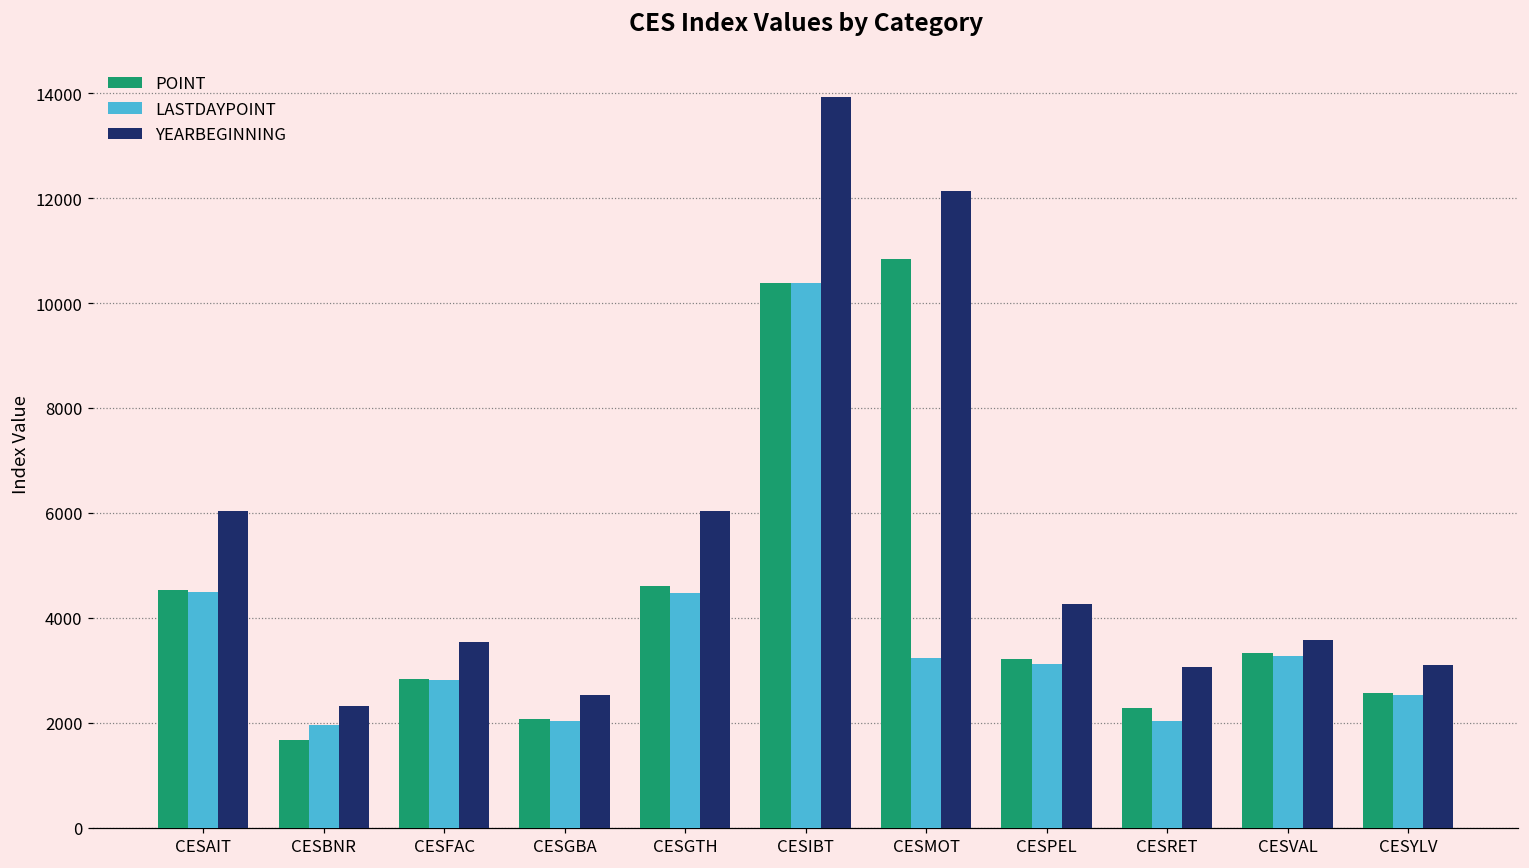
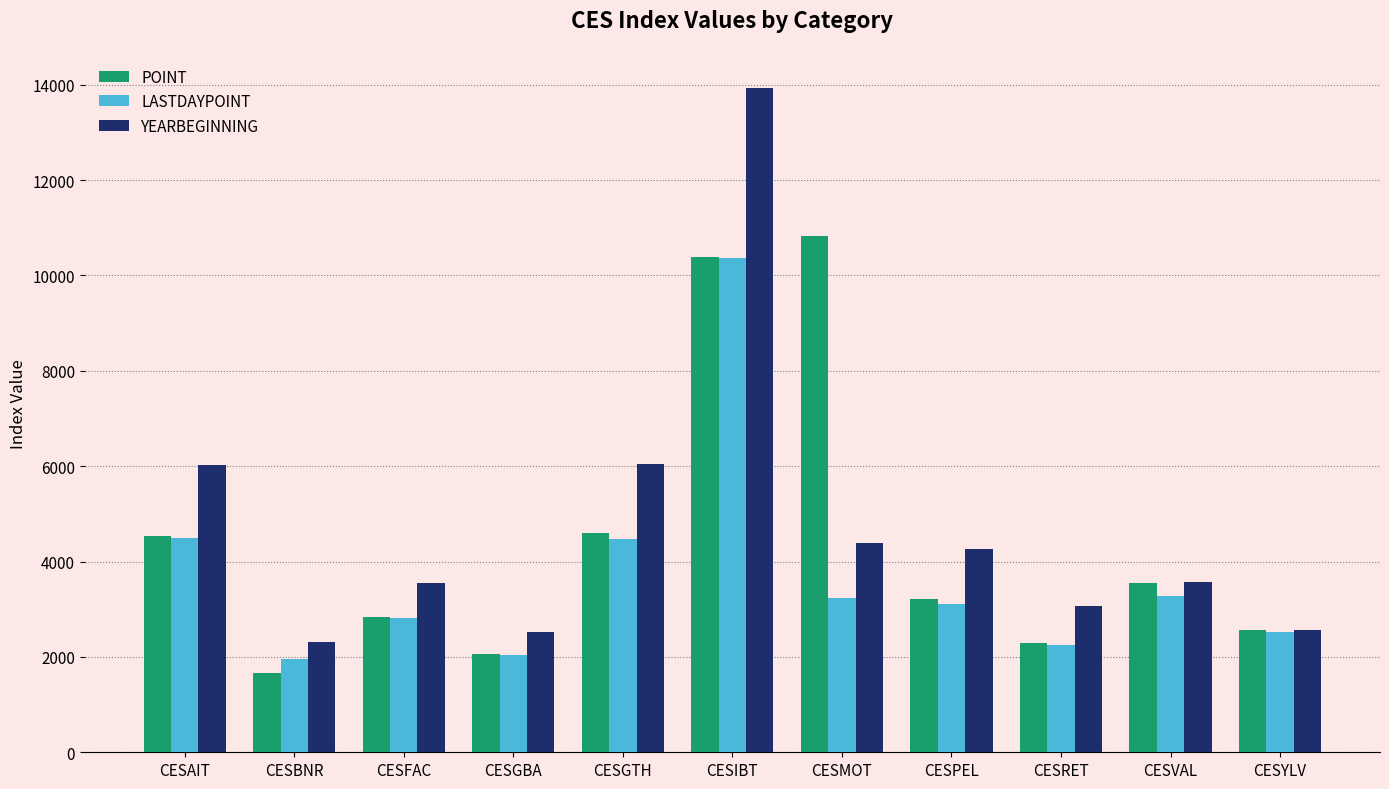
YEARBEGINNING, CESMOT: 12100 -> 4400
LASTDAYPOINT, CESRET: 2000 -> 2300
POINT, CESVAL: 3300 -> 3600
YEARBEGINNING, CESYLV: 3100 -> 2600
